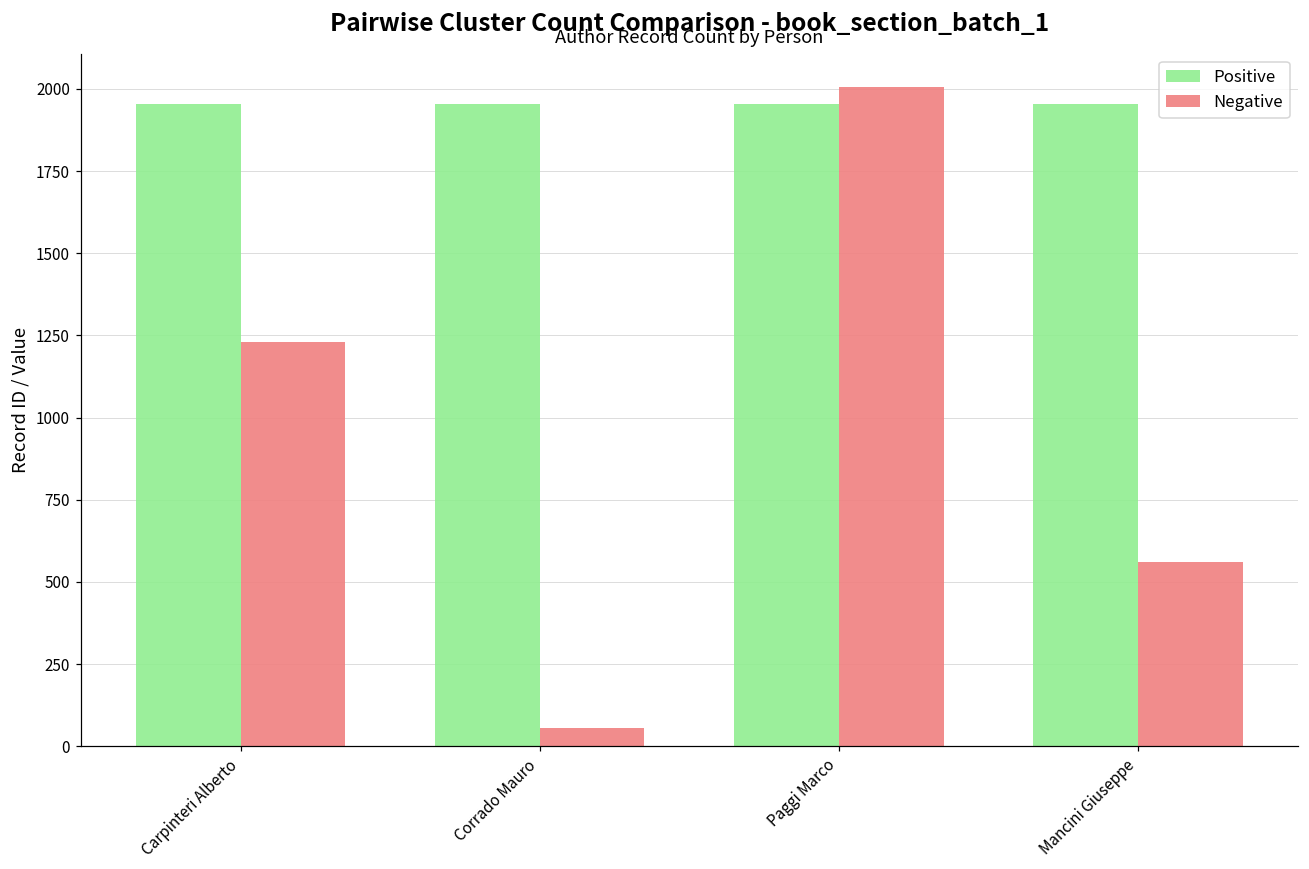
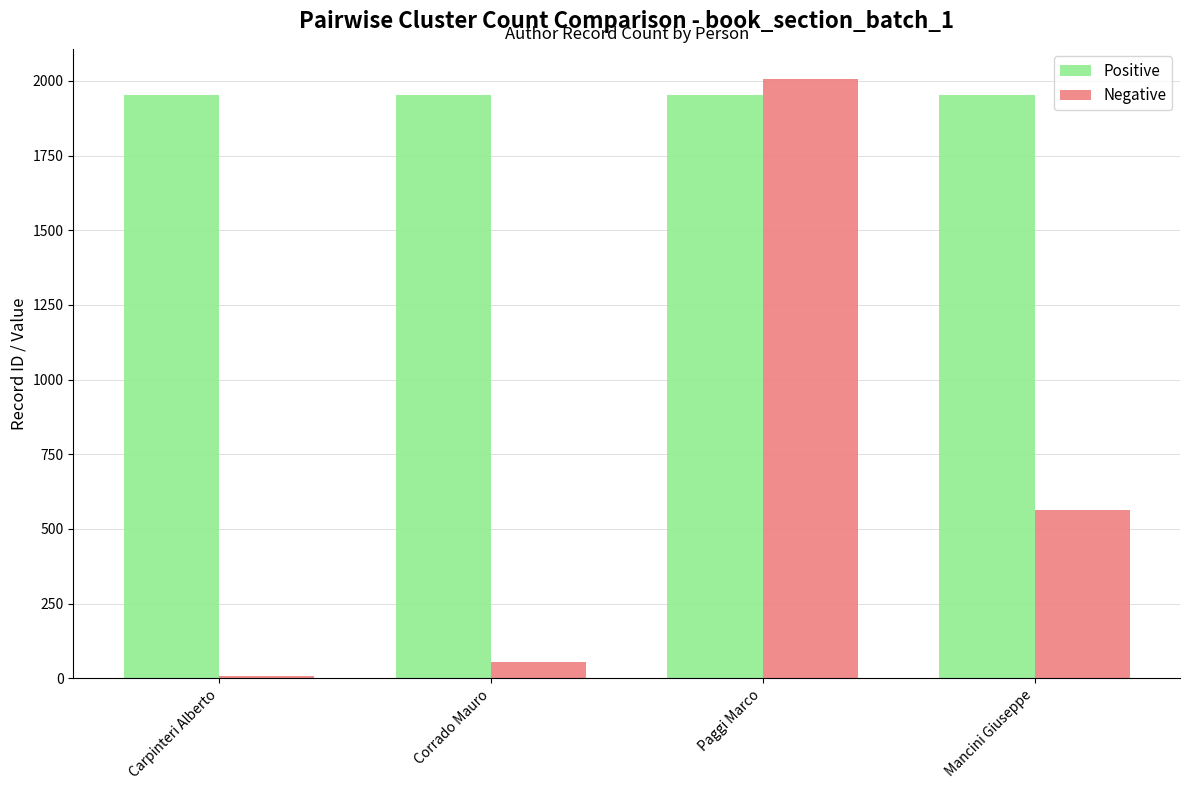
Negative, Carpinteri Alberto: 1230 -> 10
